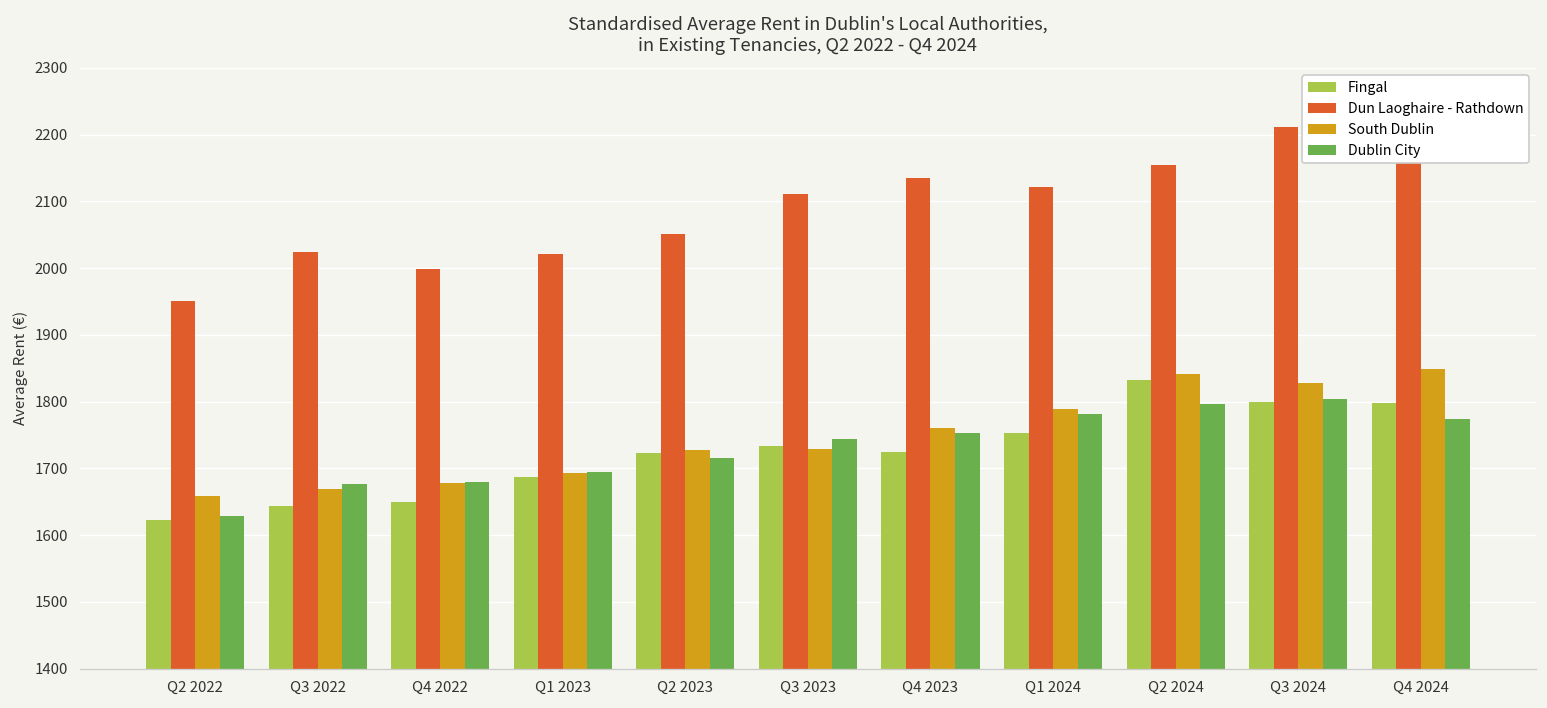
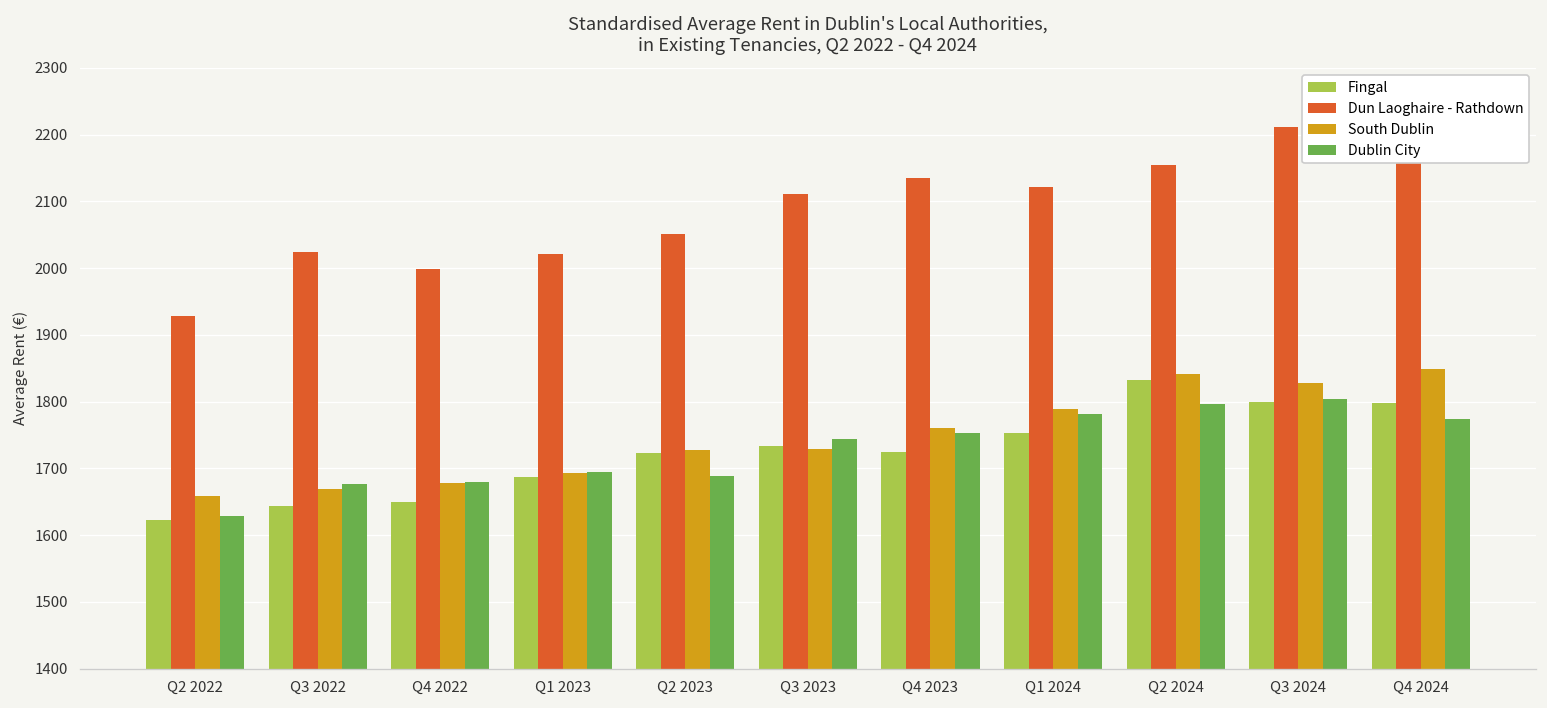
Dun Laoghaire - Rathdown, Q2 2022: 1950 -> 1930
Dublin City, Q2 2023: 1720 -> 1690
